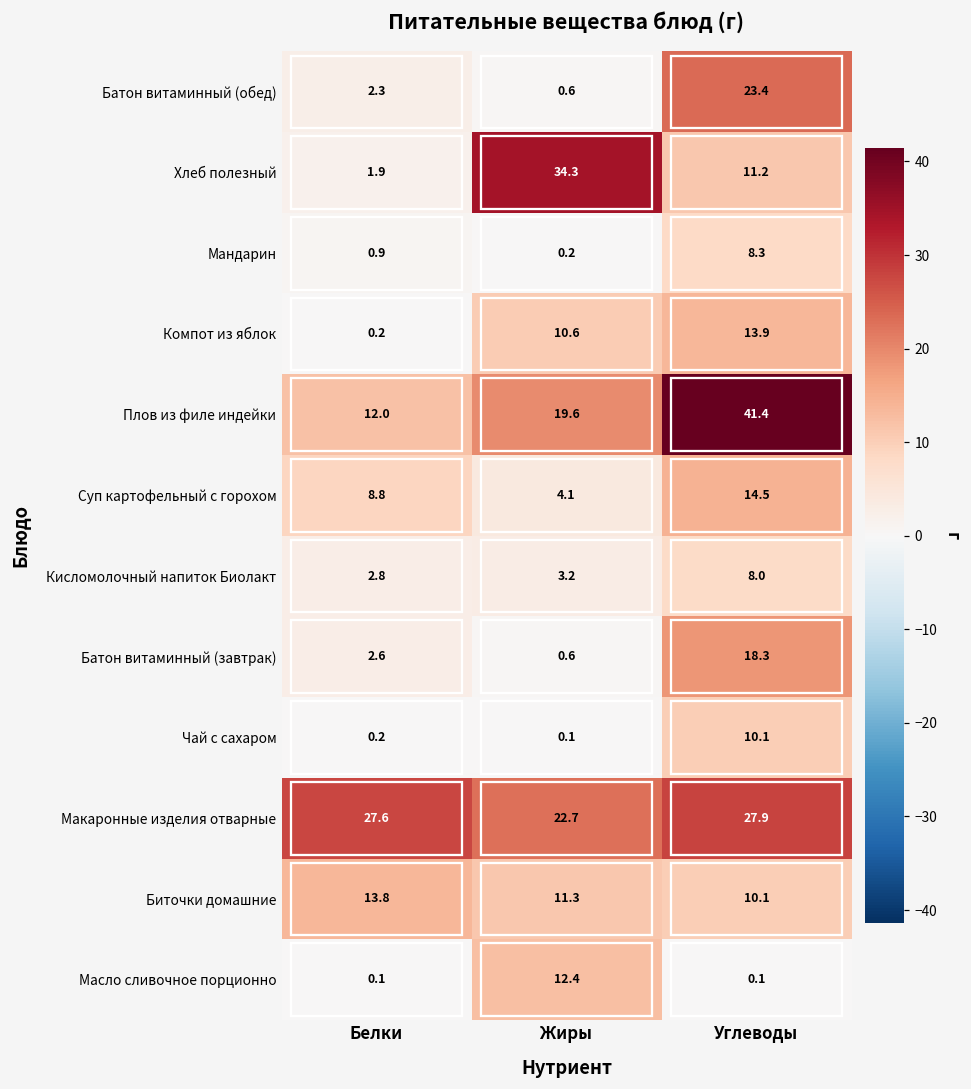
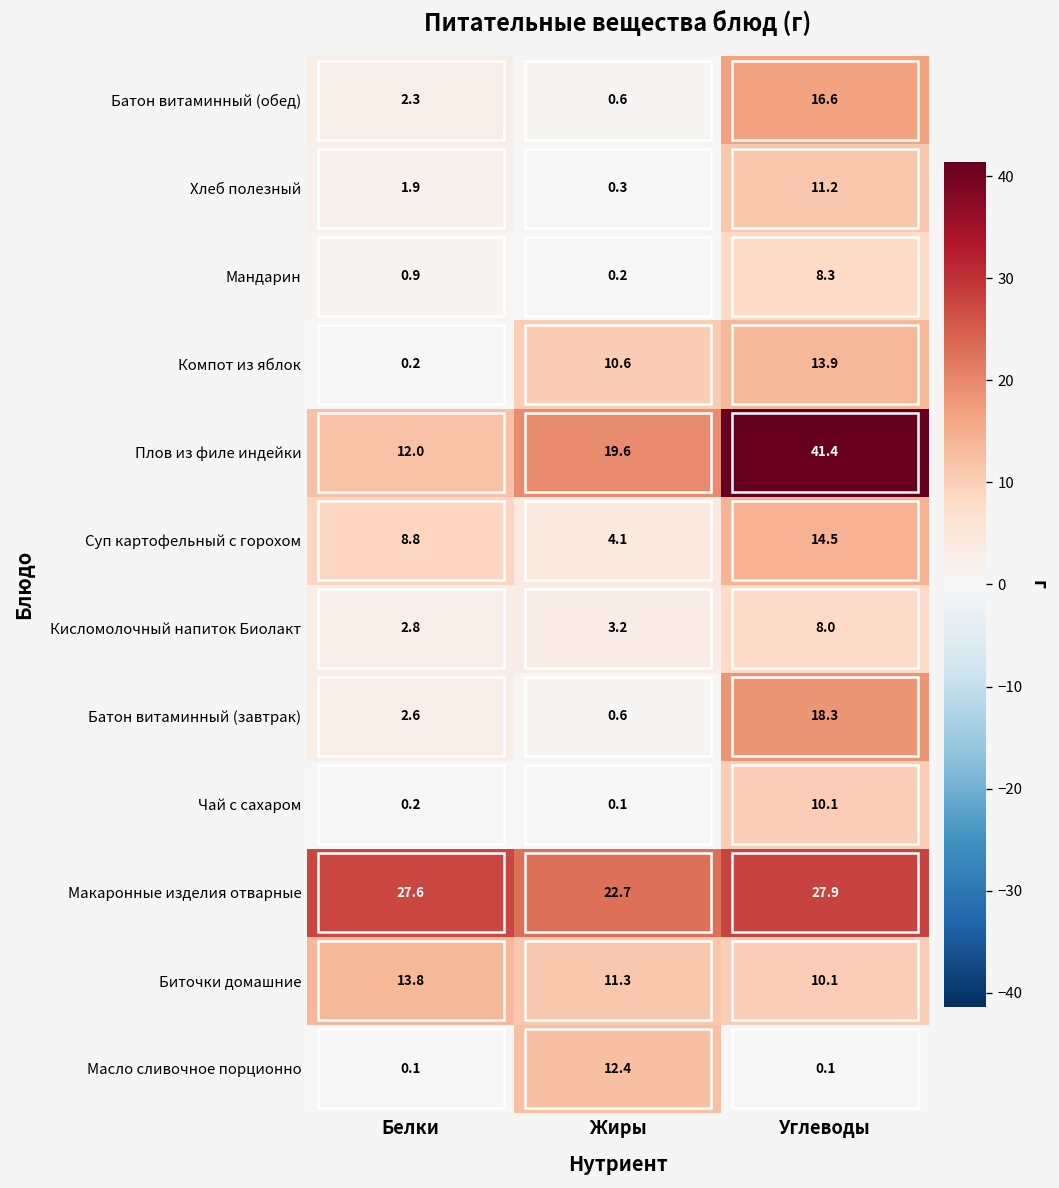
Батон витаминный (обед), Углеводы: 23.4 -> 16.6
Хлеб полезный, Жиры: 34.3 -> 0.3
